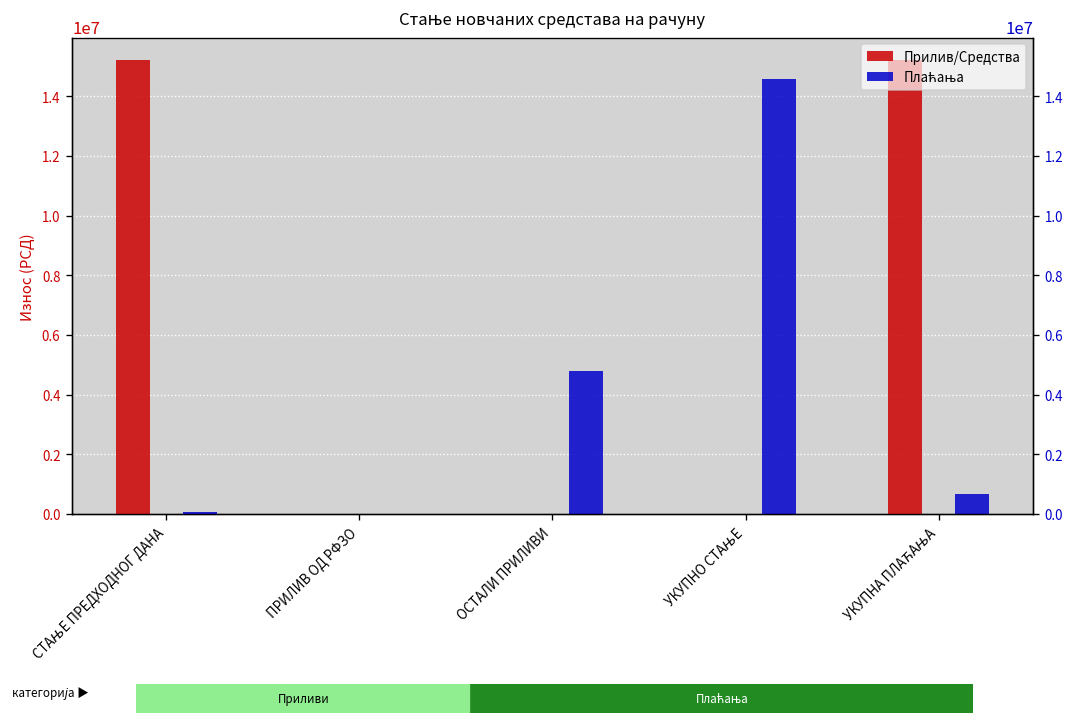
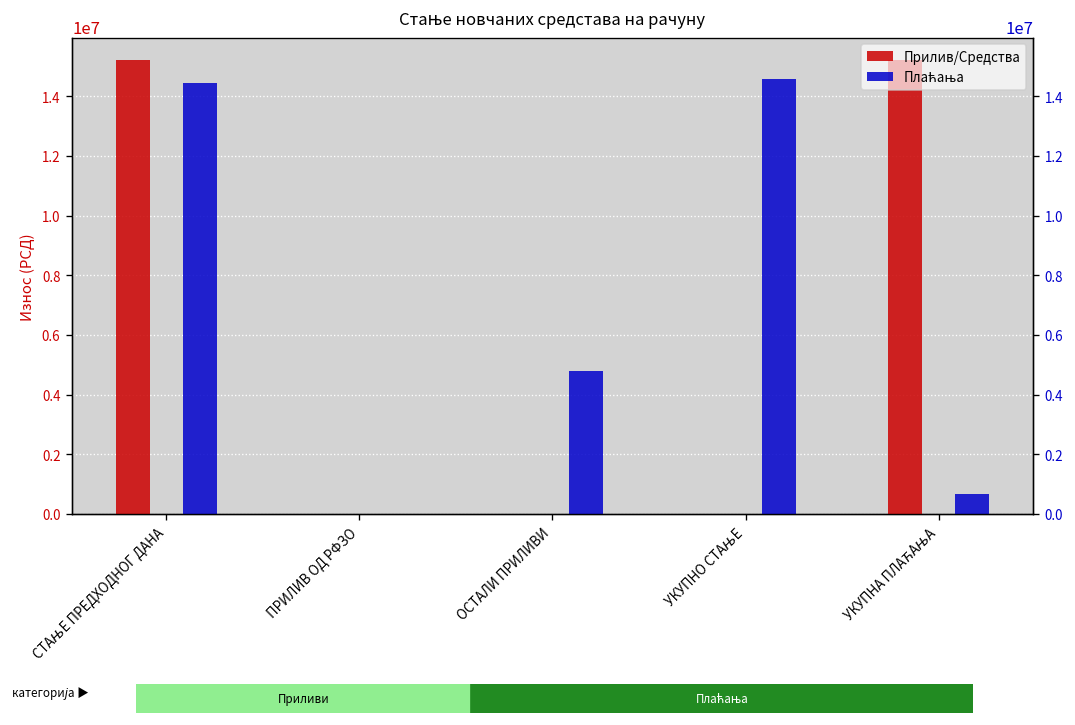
Плаћања, СТАЊЕ ПРЕДХОДНОГ ДАНА: 100000 -> 14400000
